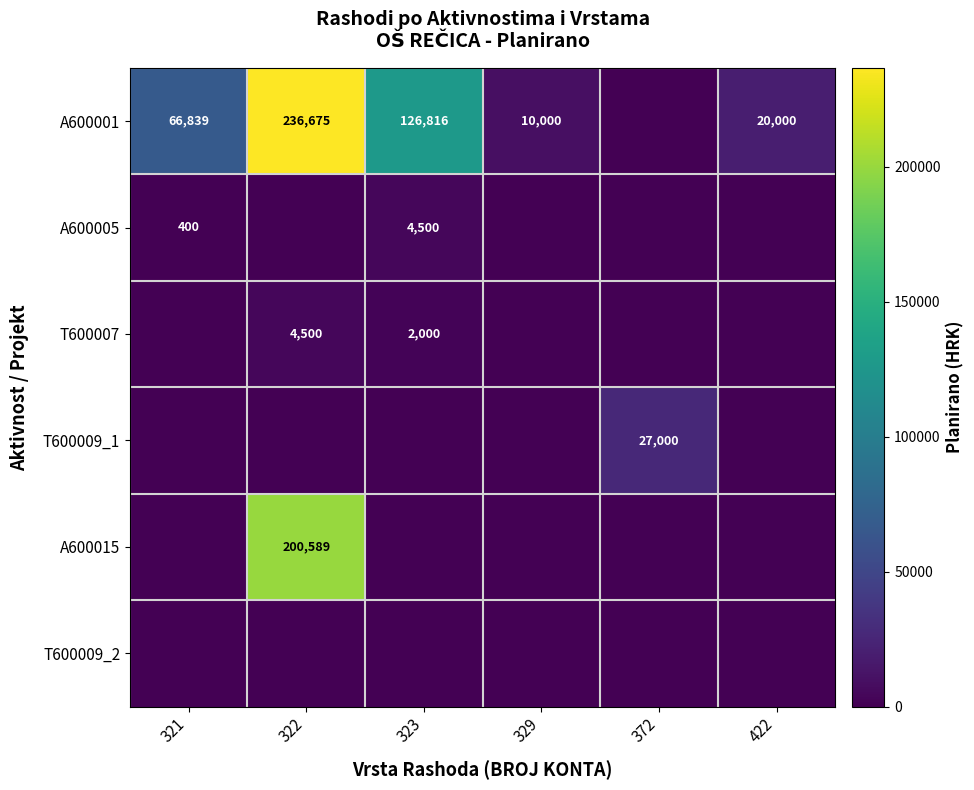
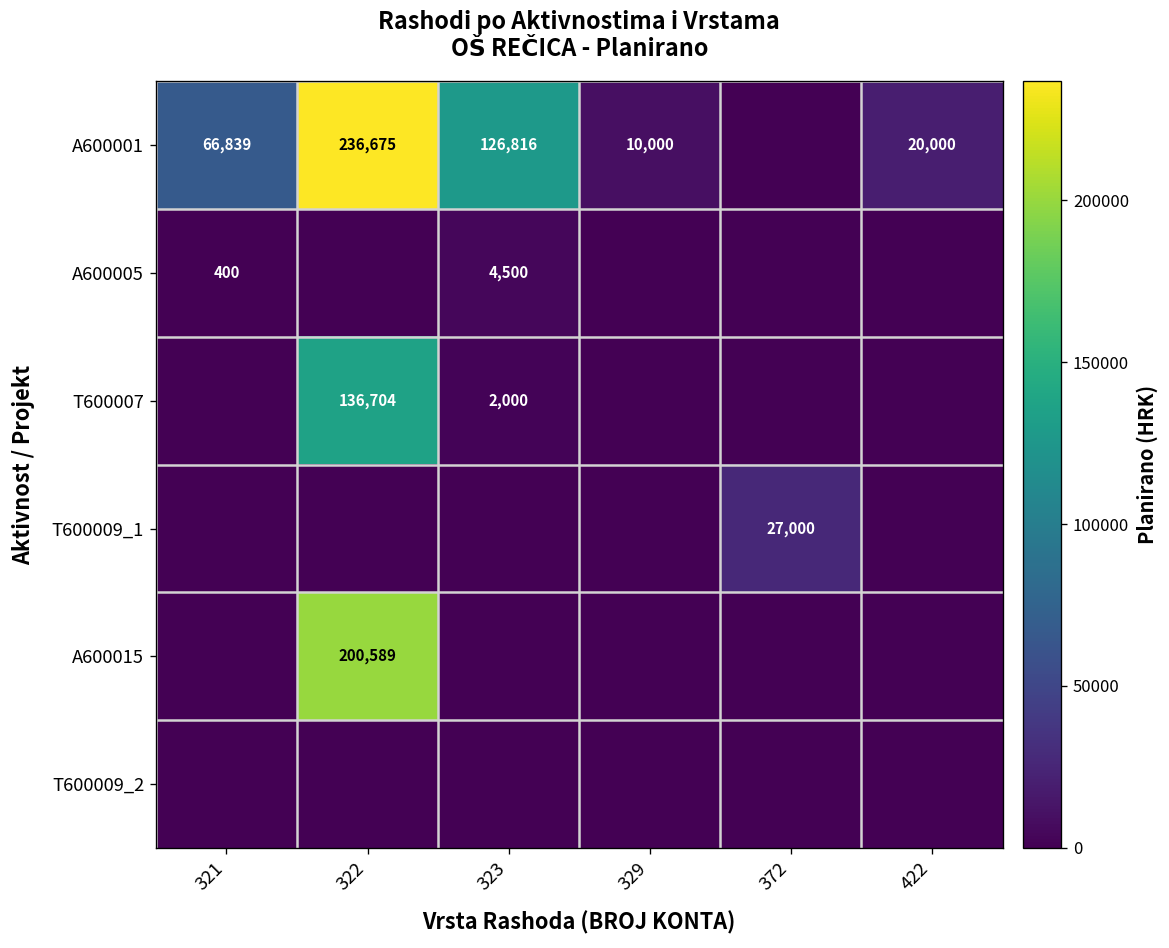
T600007, 322: 4,500 -> 136,704
